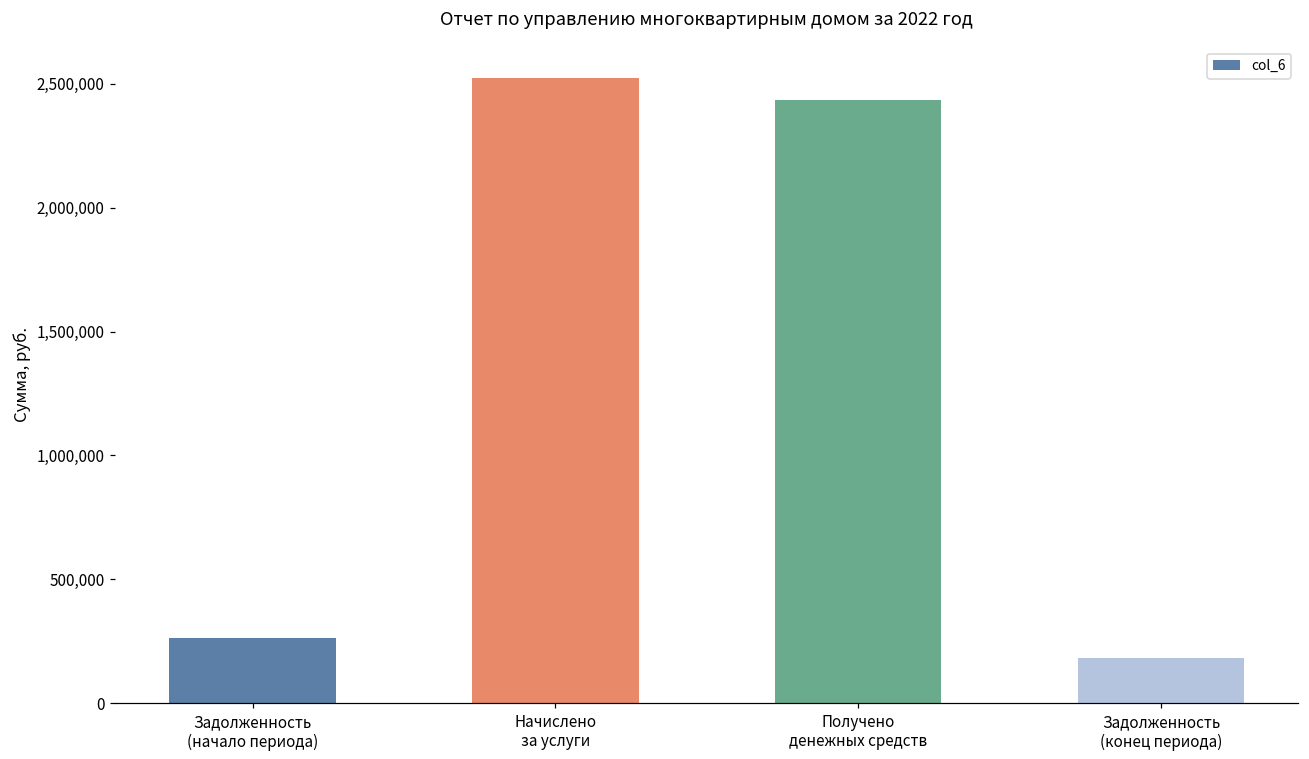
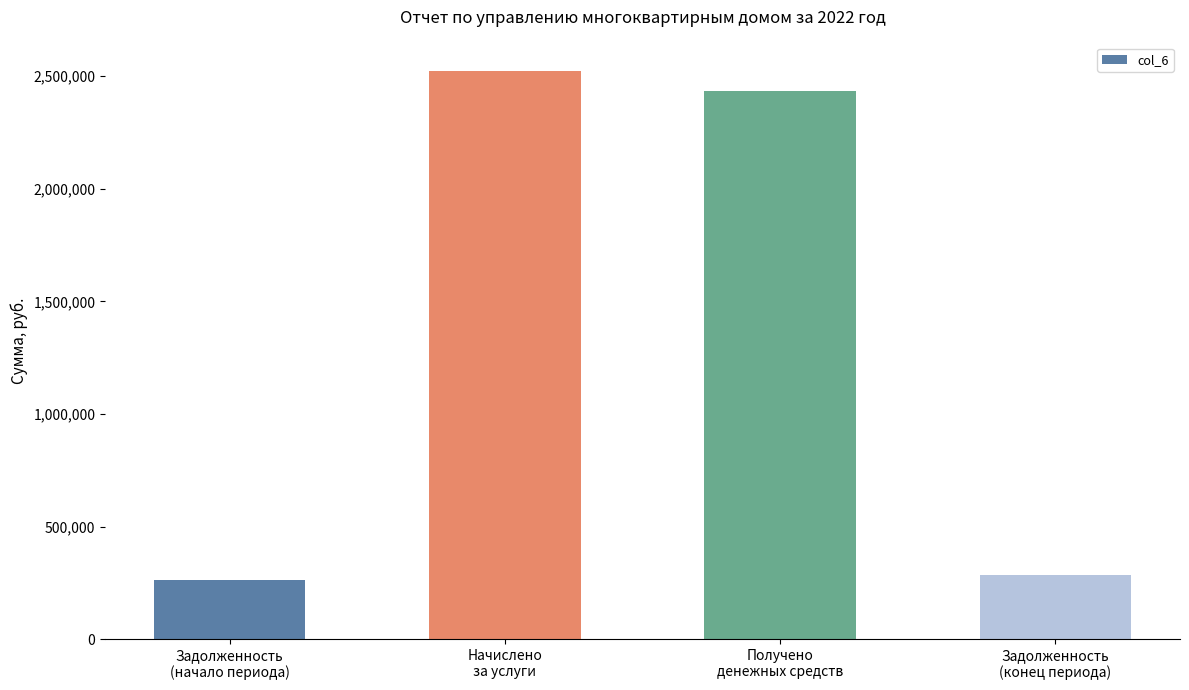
Задолженность (конец периода): 180,000 -> 280,000
